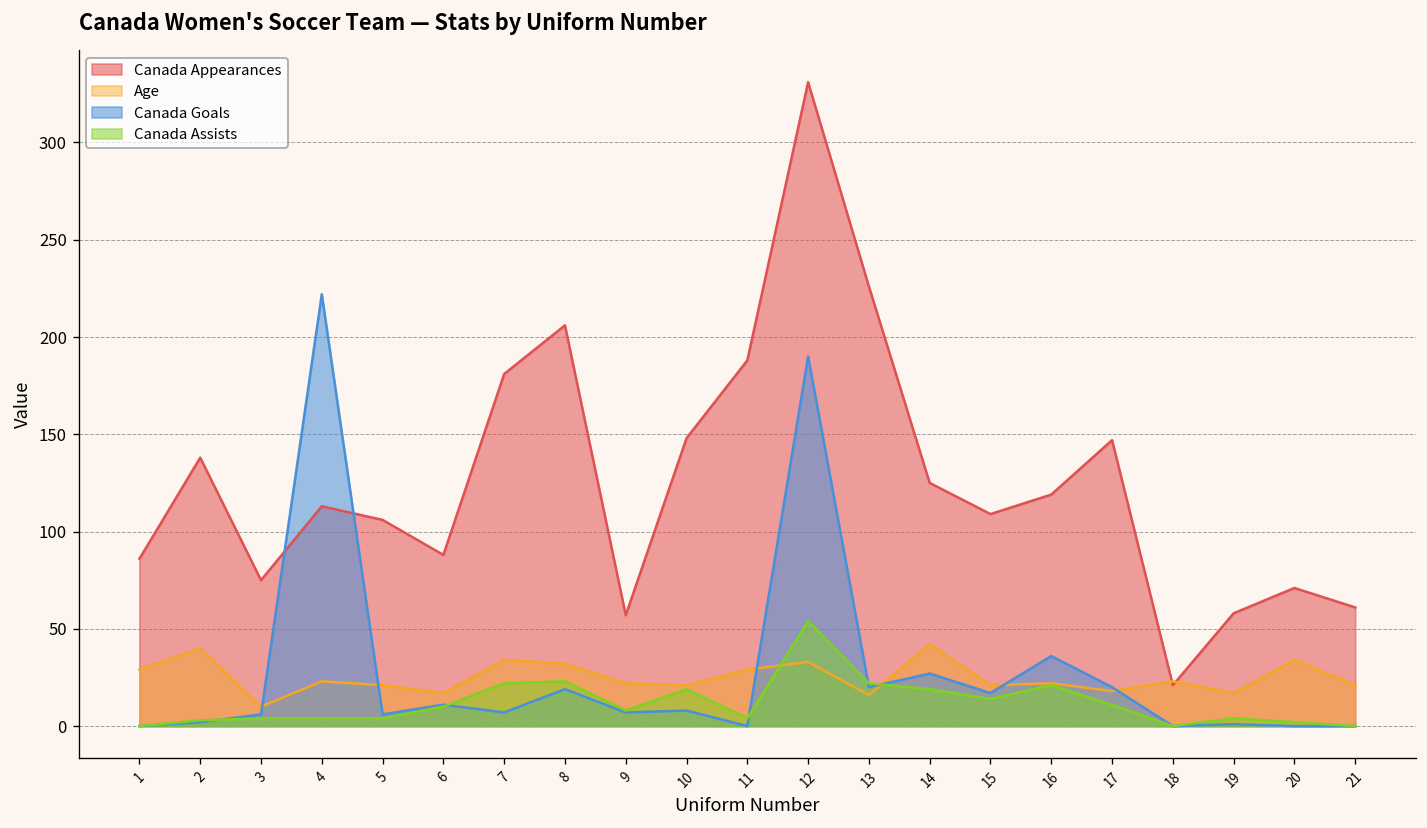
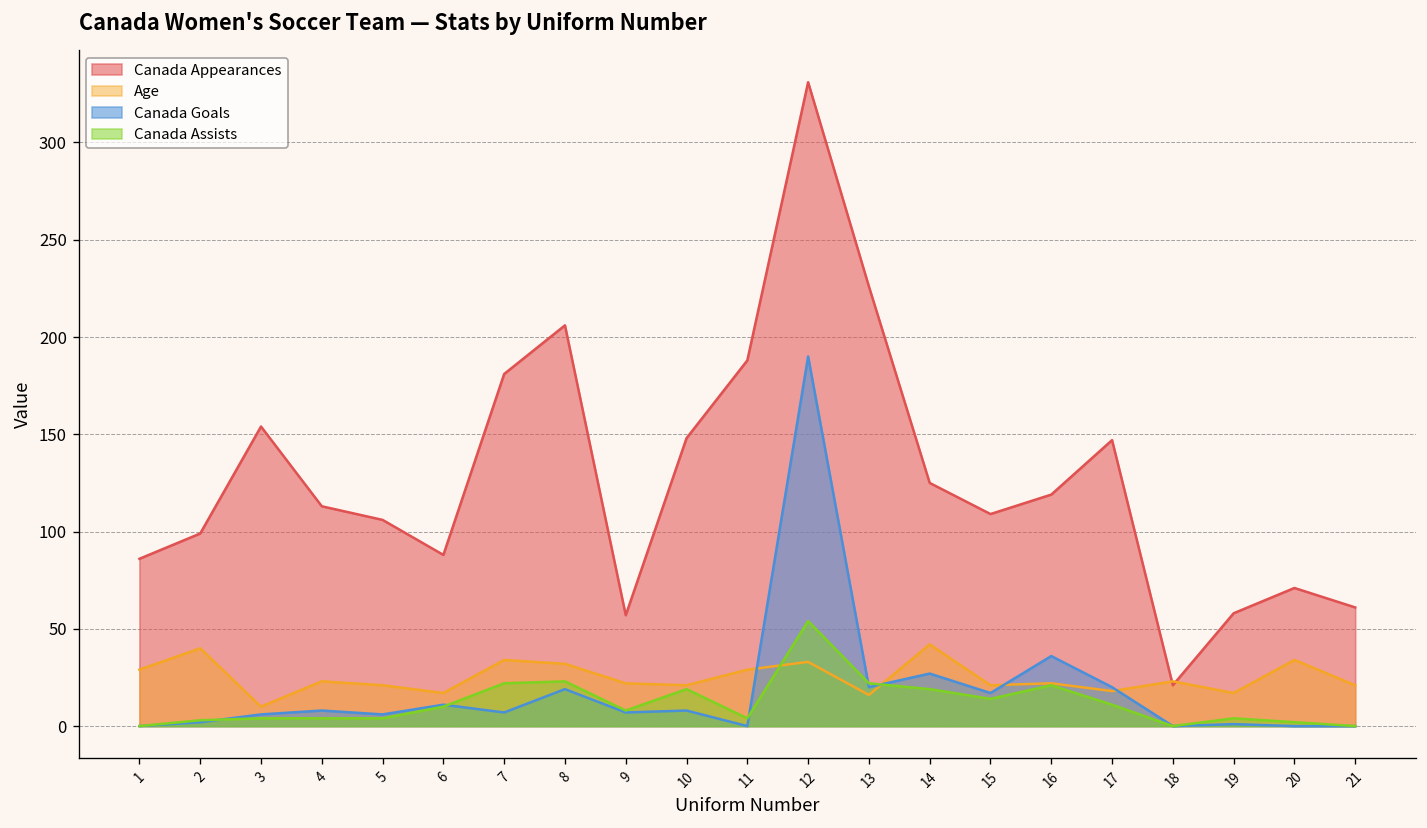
Canada Appearances, 2: 138 -> 99
Canada Appearances, 3: 75 -> 154
Canada Goals, 4: 222 -> 8
